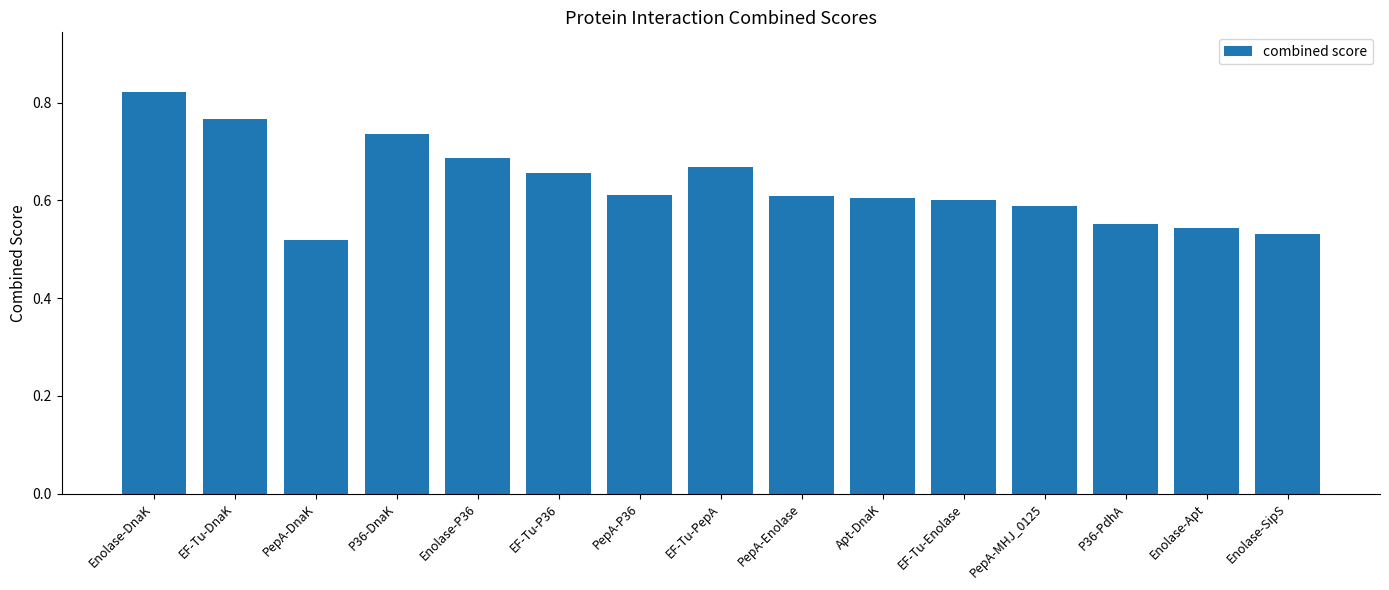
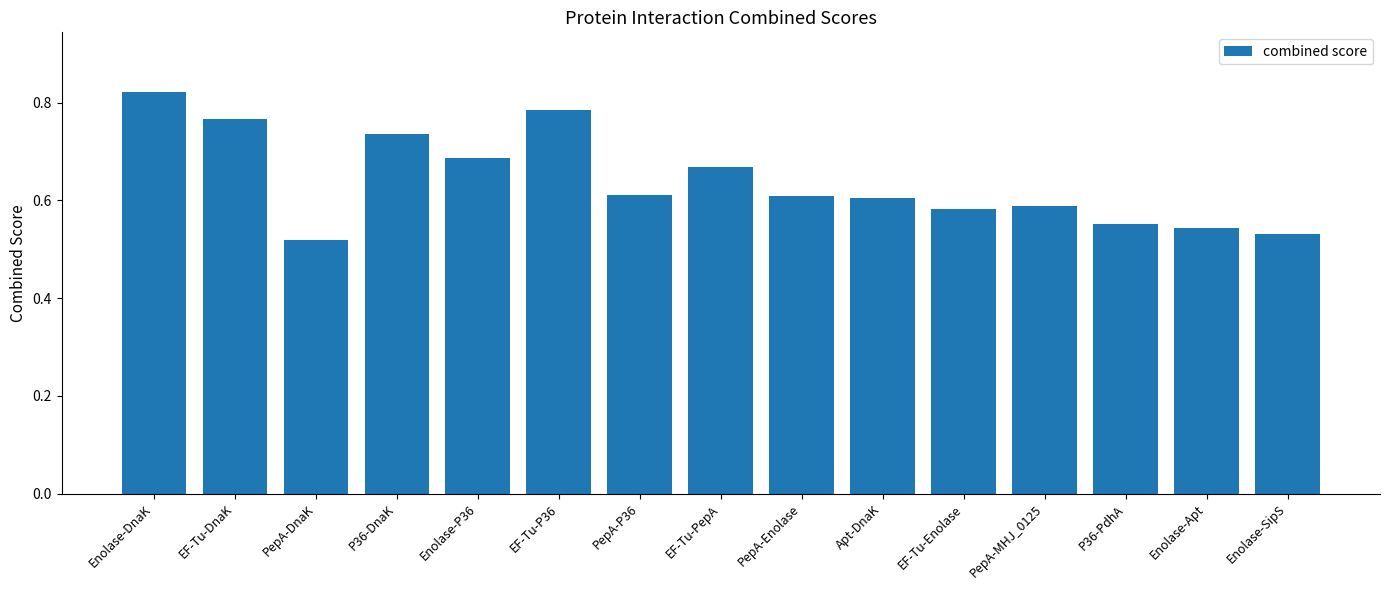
EF-Tu-P36: 0.66 -> 0.79
EF-Tu-Enolase: 0.60 -> 0.58
